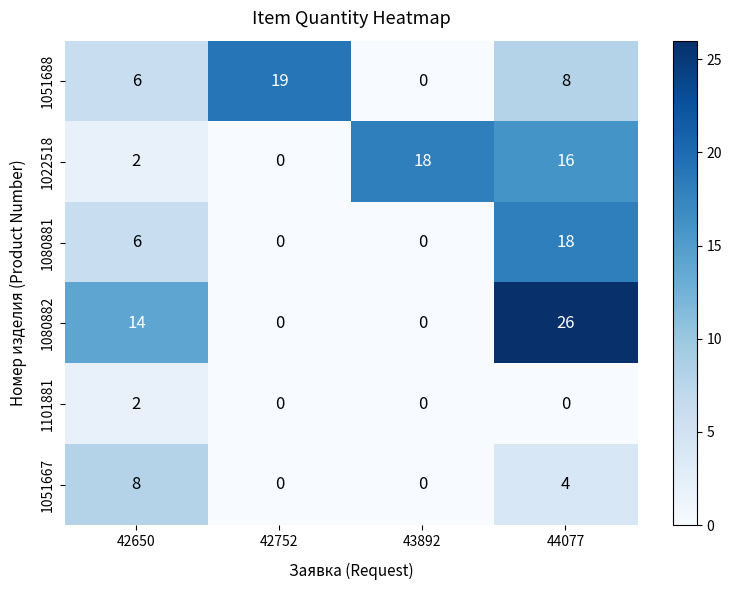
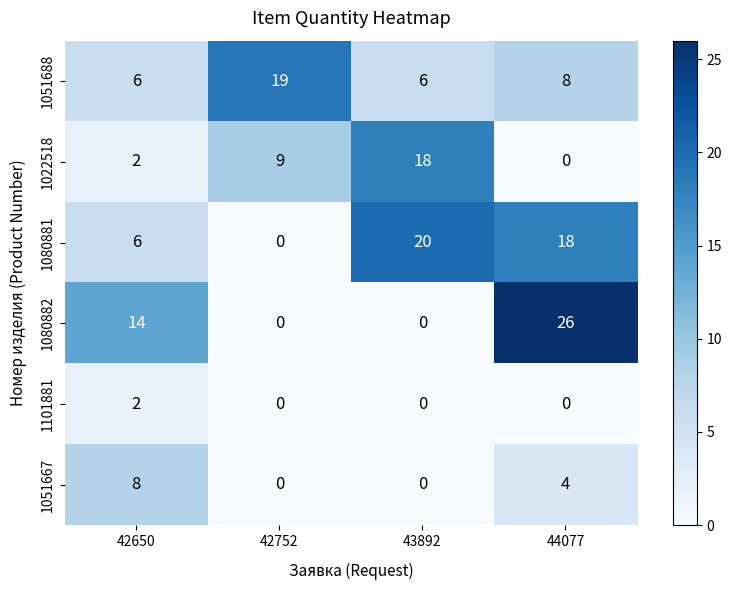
1051688, 43892: 0 -> 6
1022518, 42752: 0 -> 9
1022518, 44077: 16 -> 0
1080881, 43892: 0 -> 20
